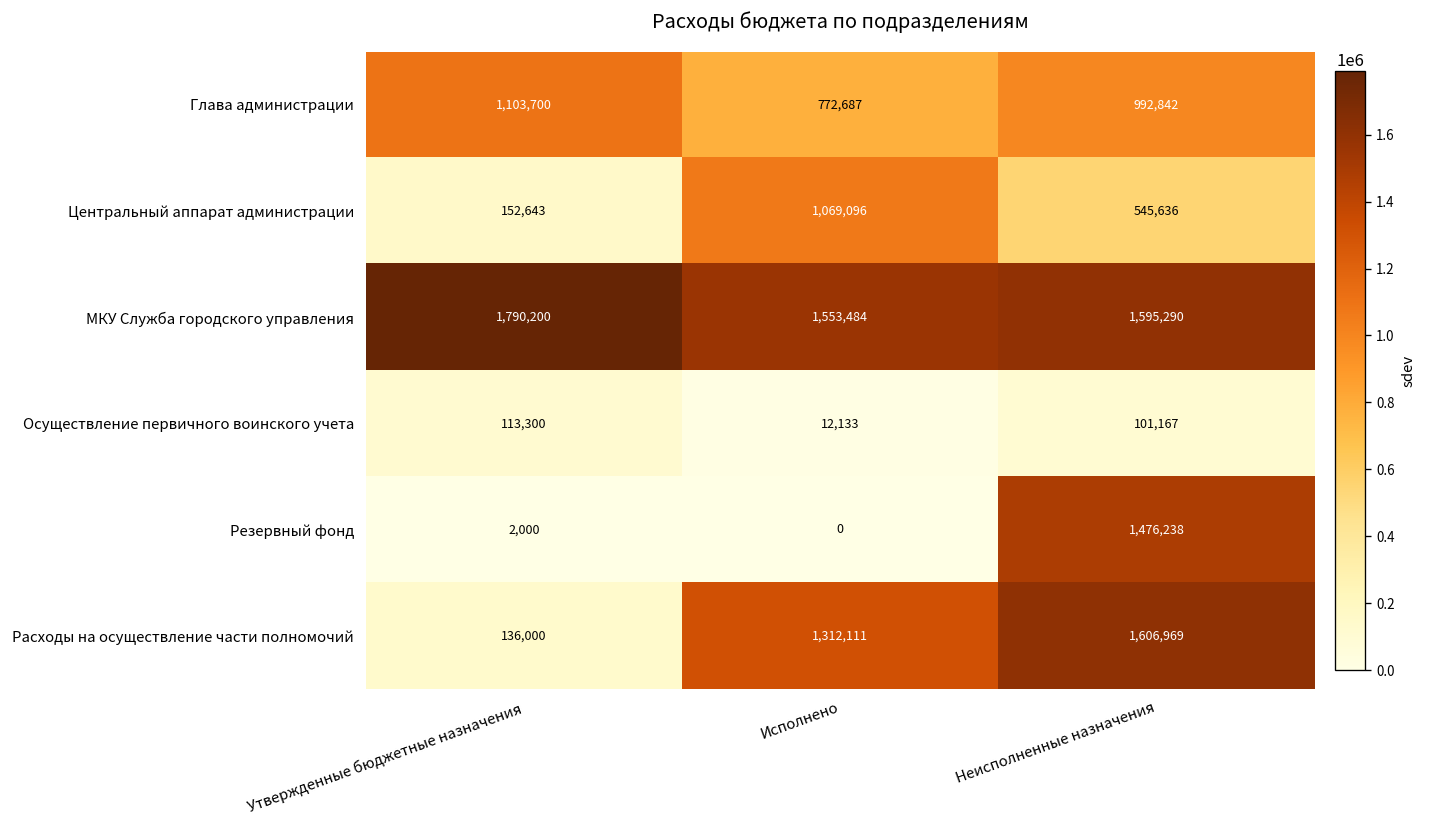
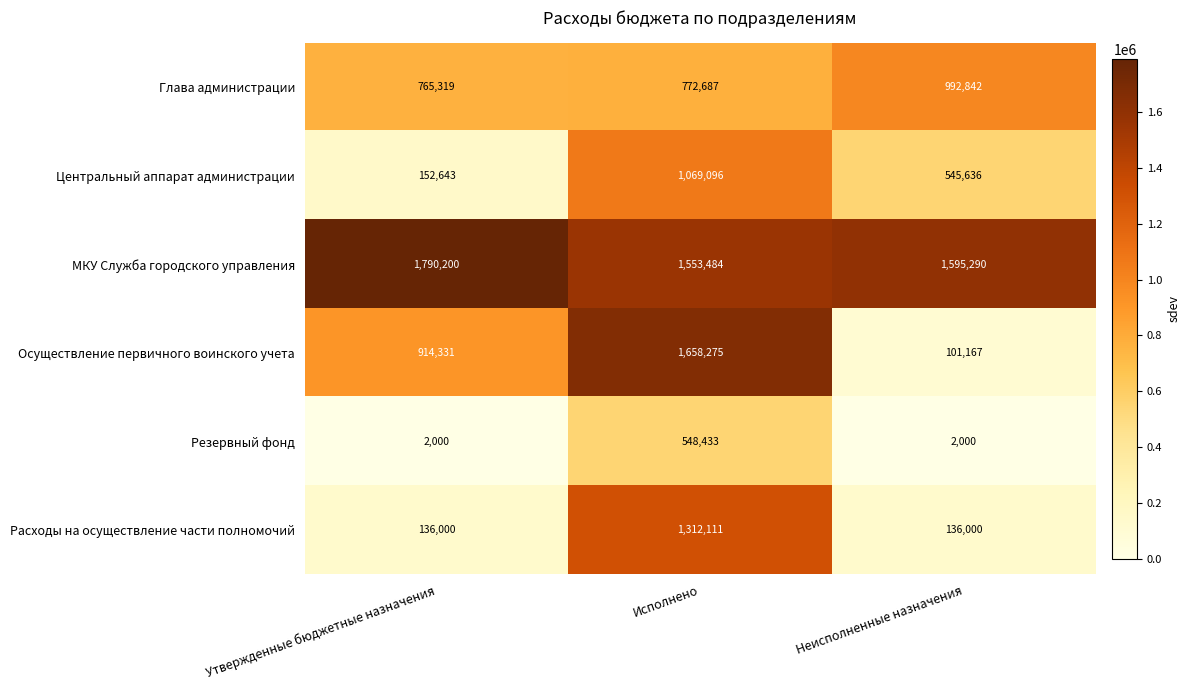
Глава администрации, Утвержденные бюджетные назначения: 1,103,700 -> 765,319
Осуществление первичного воинского учета, Утвержденные бюджетные назначения: 113,300 -> 914,331
Осуществление первичного воинского учета, Исполнено: 12,133 -> 1,658,275
Резервный фонд, Исполнено: 0 -> 548,433
Резервный фонд, Неисполненные назначения: 1,476,238 -> 2,000
Расходы на осуществление части полномочий, Неисполненные назначения: 1,606,969 -> 136,000
